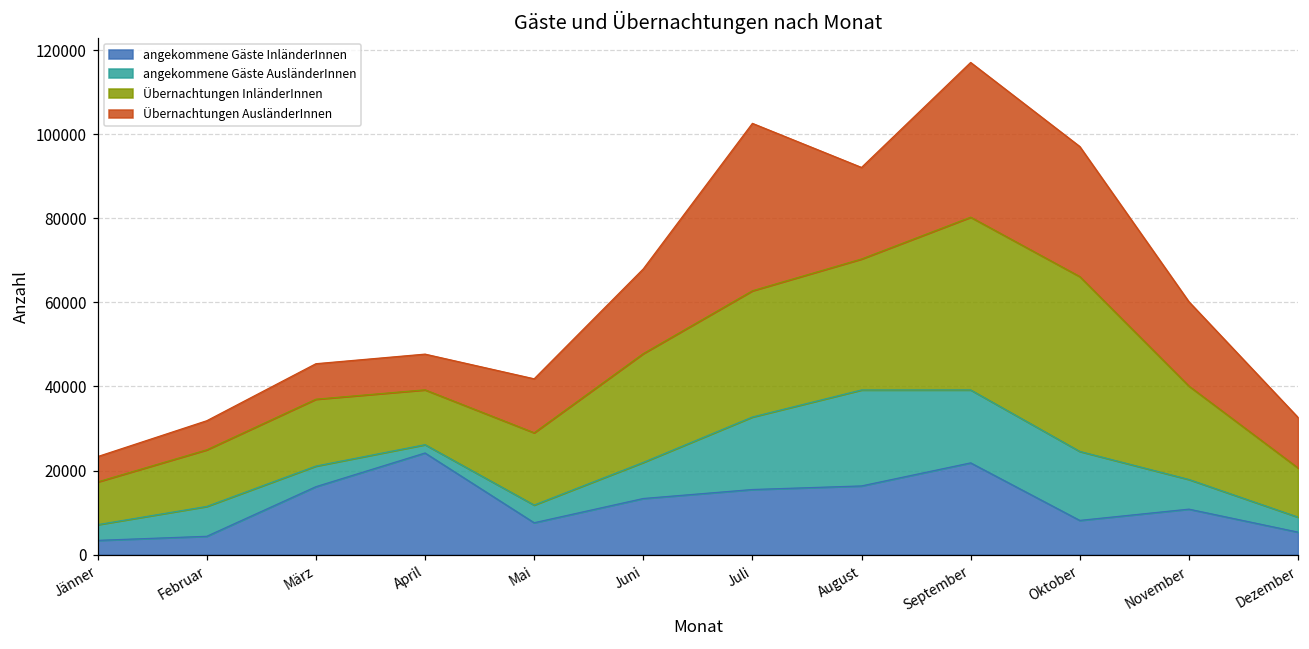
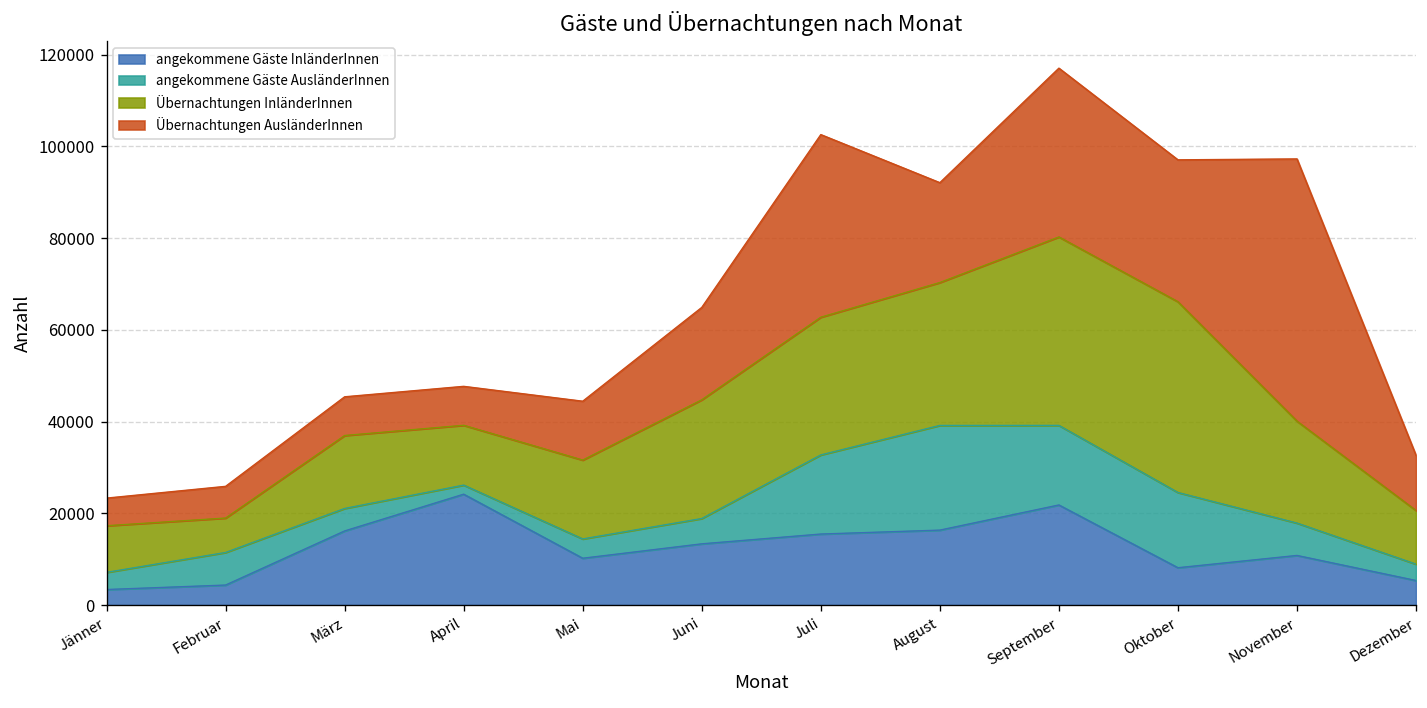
Übernachtungen InländerInnen, Februar: 13000 -> 8000
angekommene Gäste InländerInnen, Mai: 8000 -> 10000
angekommene Gäste AusländerInnen, Juni: 9000 -> 6000
Übernachtungen AusländerInnen, November: 20000 -> 57000
